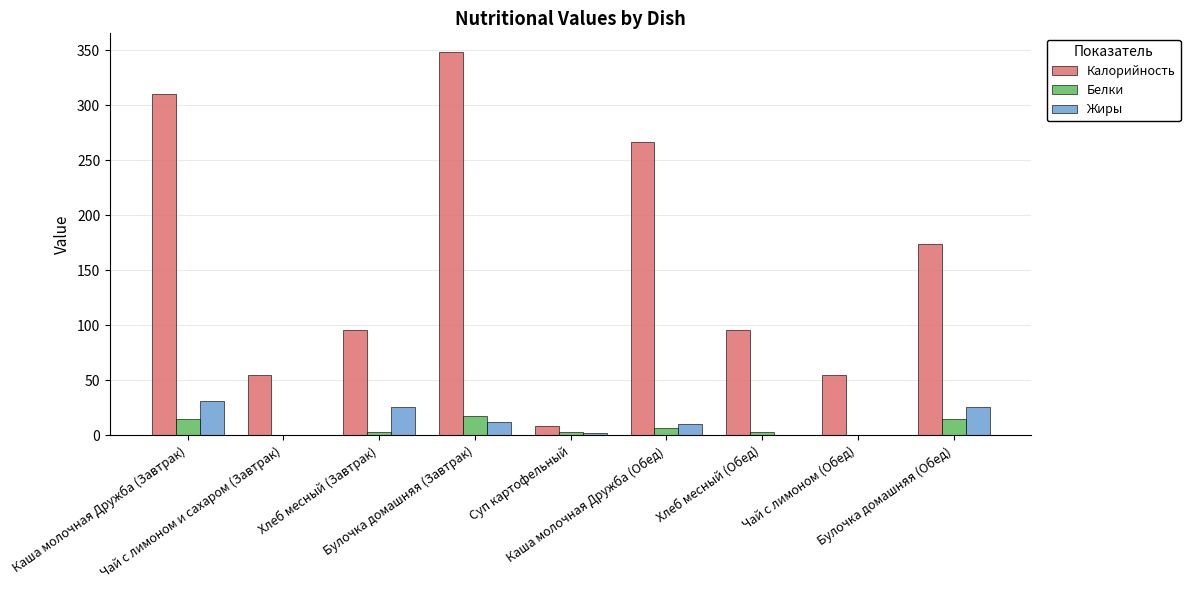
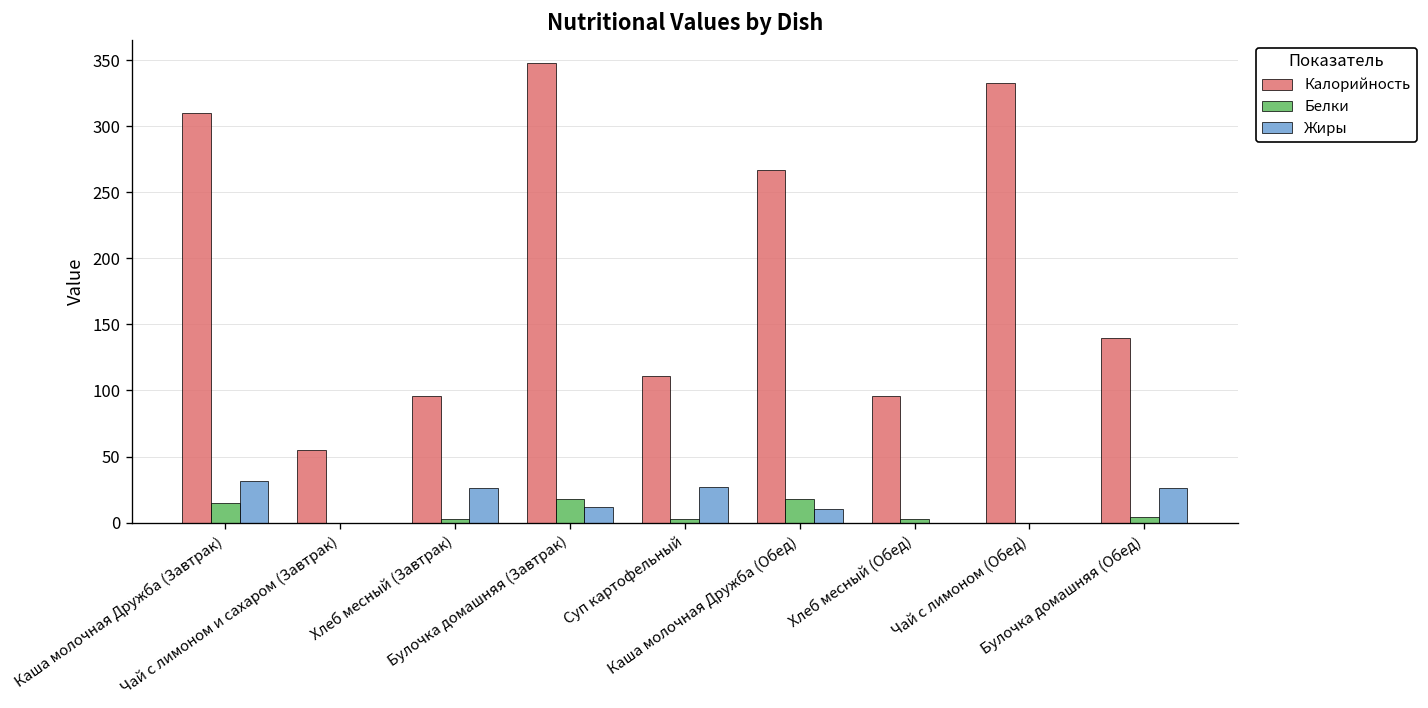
Калорийность, Суп картофельный: 9 -> 111
Жиры, Суп картофельный: 3 -> 27
Белки, Каша молочная Дружба (Обед): 7 -> 18
Калорийность, Чай с лимоном (Обед): 55 -> 333
Калорийность, Булочка домашняя (Обед): 174 -> 140
Белки, Булочка домашняя (Обед): 15 -> 4
